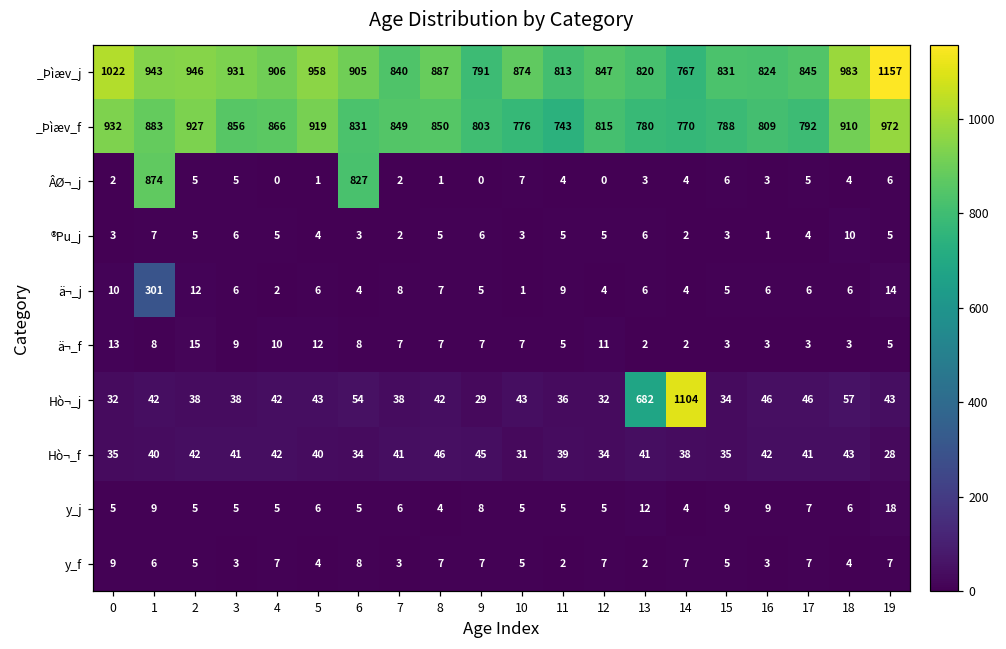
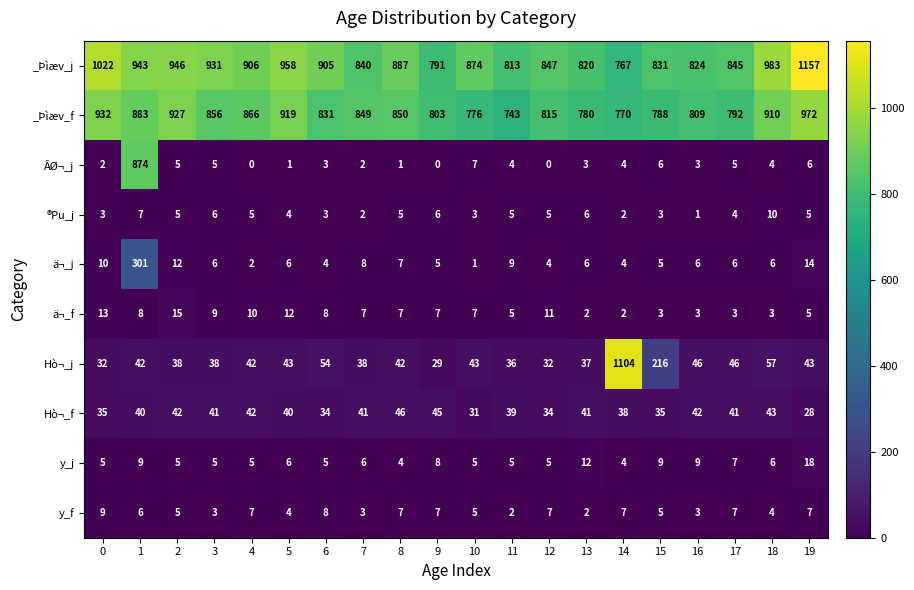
ÂØ¬_j, 6: 827 -> 3
Hò¬_j, 13: 682 -> 37
Hò¬_j, 15: 34 -> 216
